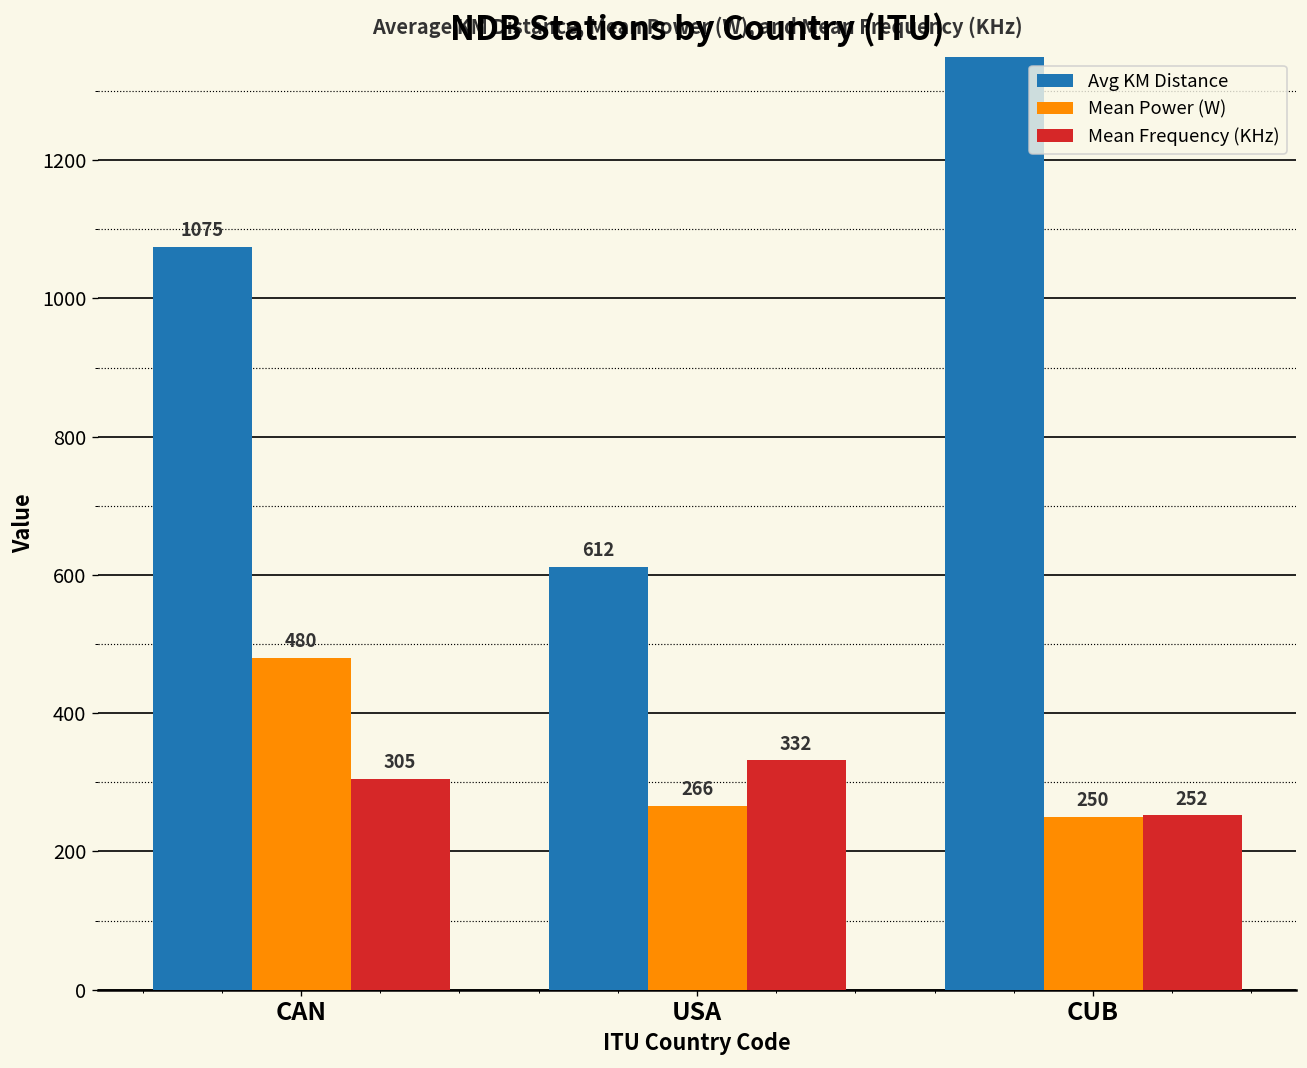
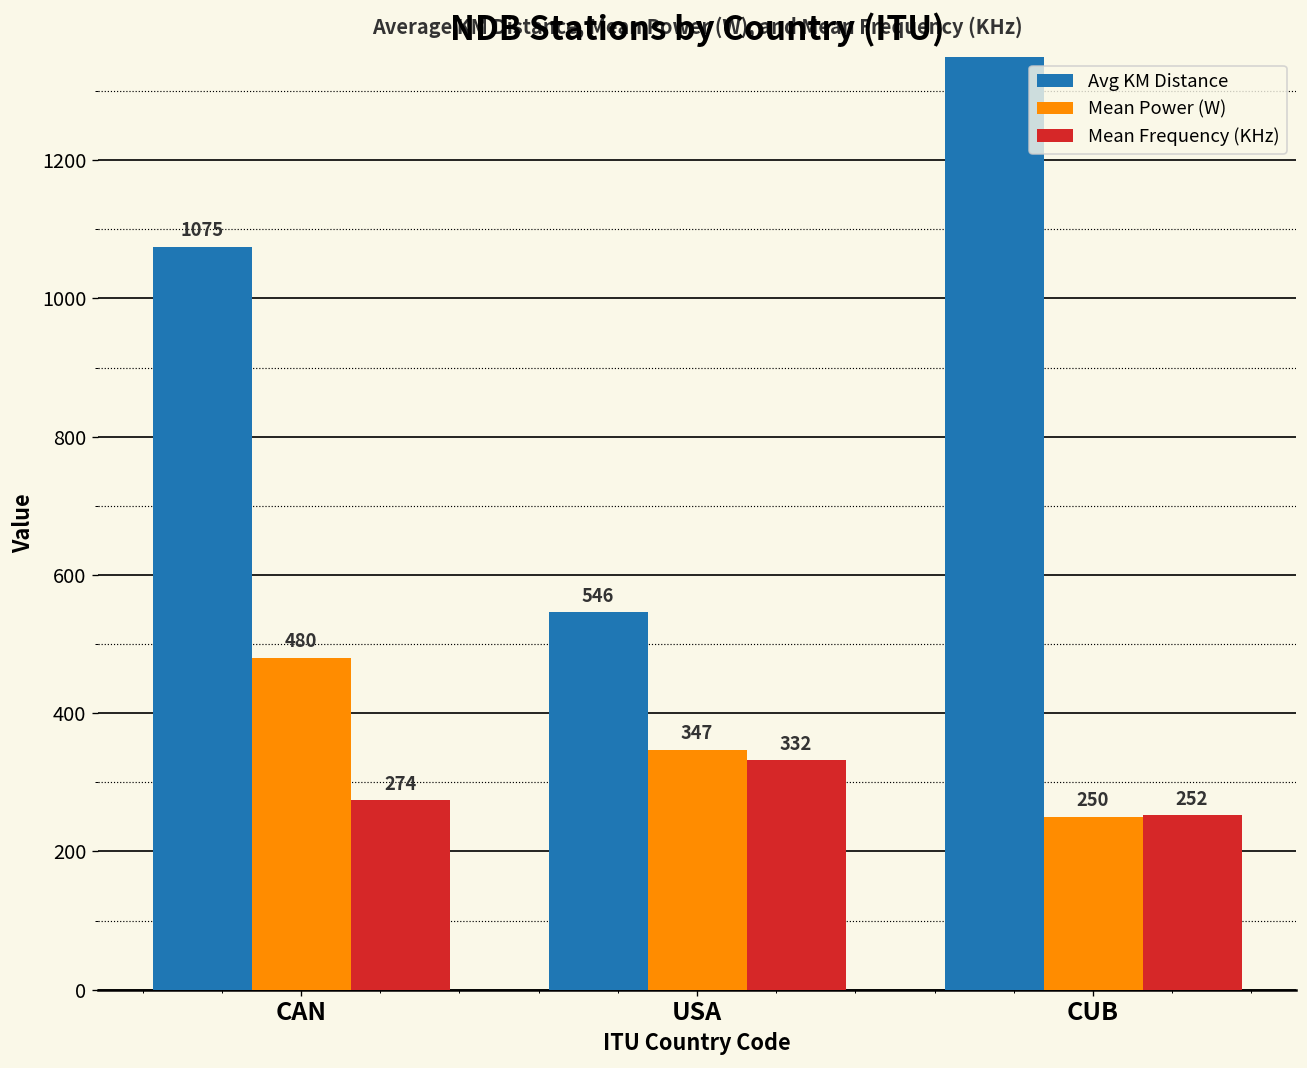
Mean Frequency (KHz), CAN: 305 -> 274
Avg KM Distance, USA: 612 -> 546
Mean Power (W), USA: 266 -> 347
